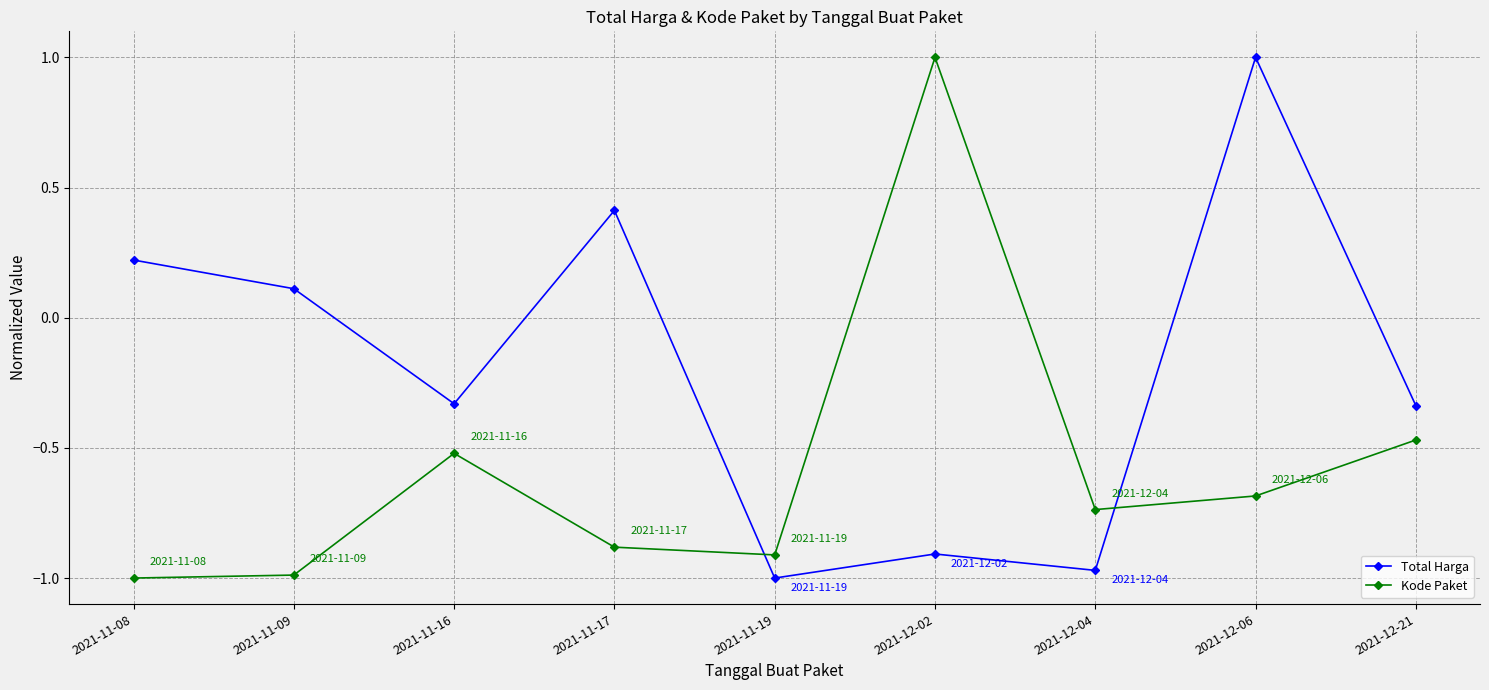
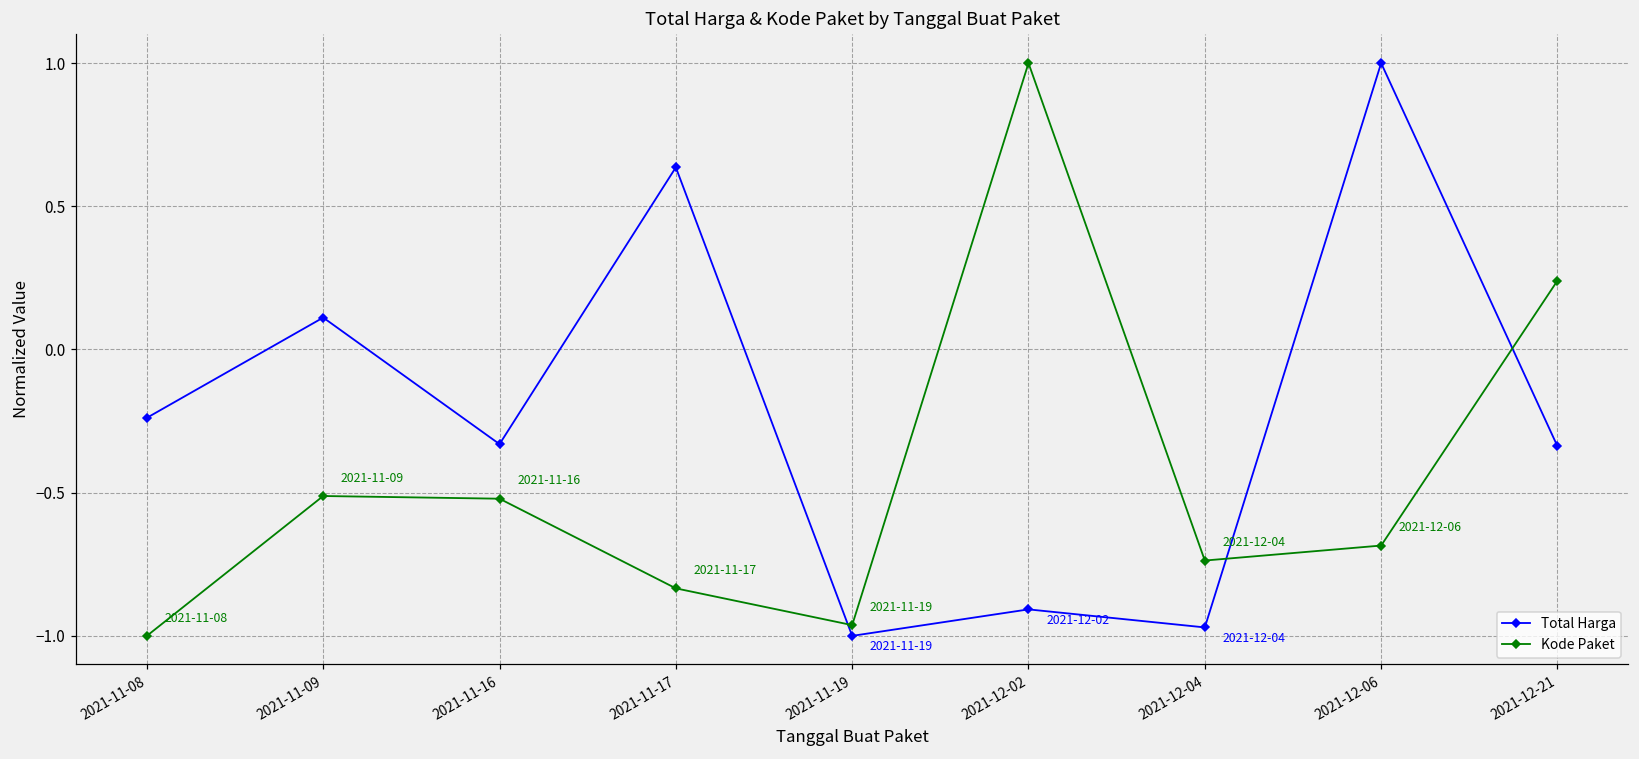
Total Harga, 2021-11-08: 0.22 -> -0.24
Kode Paket, 2021-11-09: -0.99 -> -0.51
Total Harga, 2021-11-17: 0.41 -> 0.64
Kode Paket, 2021-11-17: -0.88 -> -0.83
Kode Paket, 2021-11-19: -0.91 -> -0.96
Kode Paket, 2021-12-21: -0.47 -> 0.24
